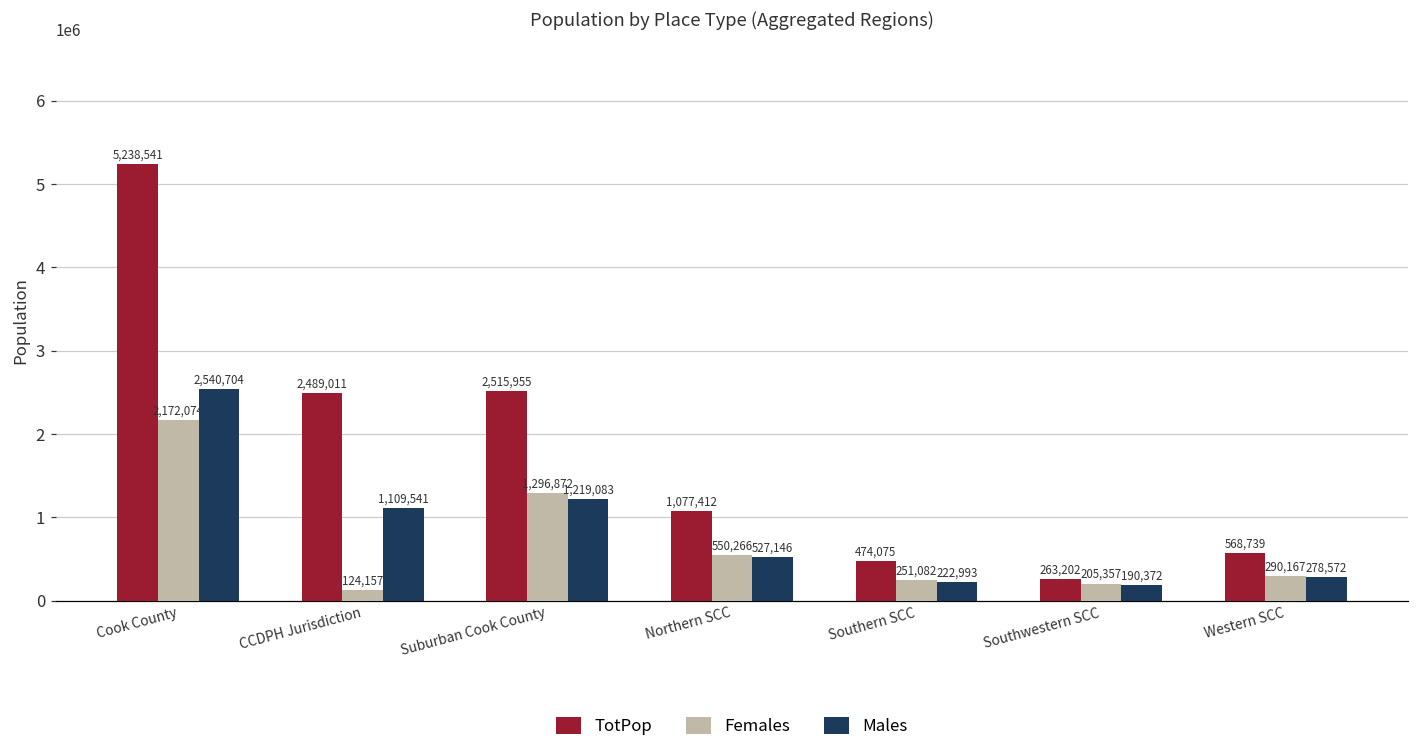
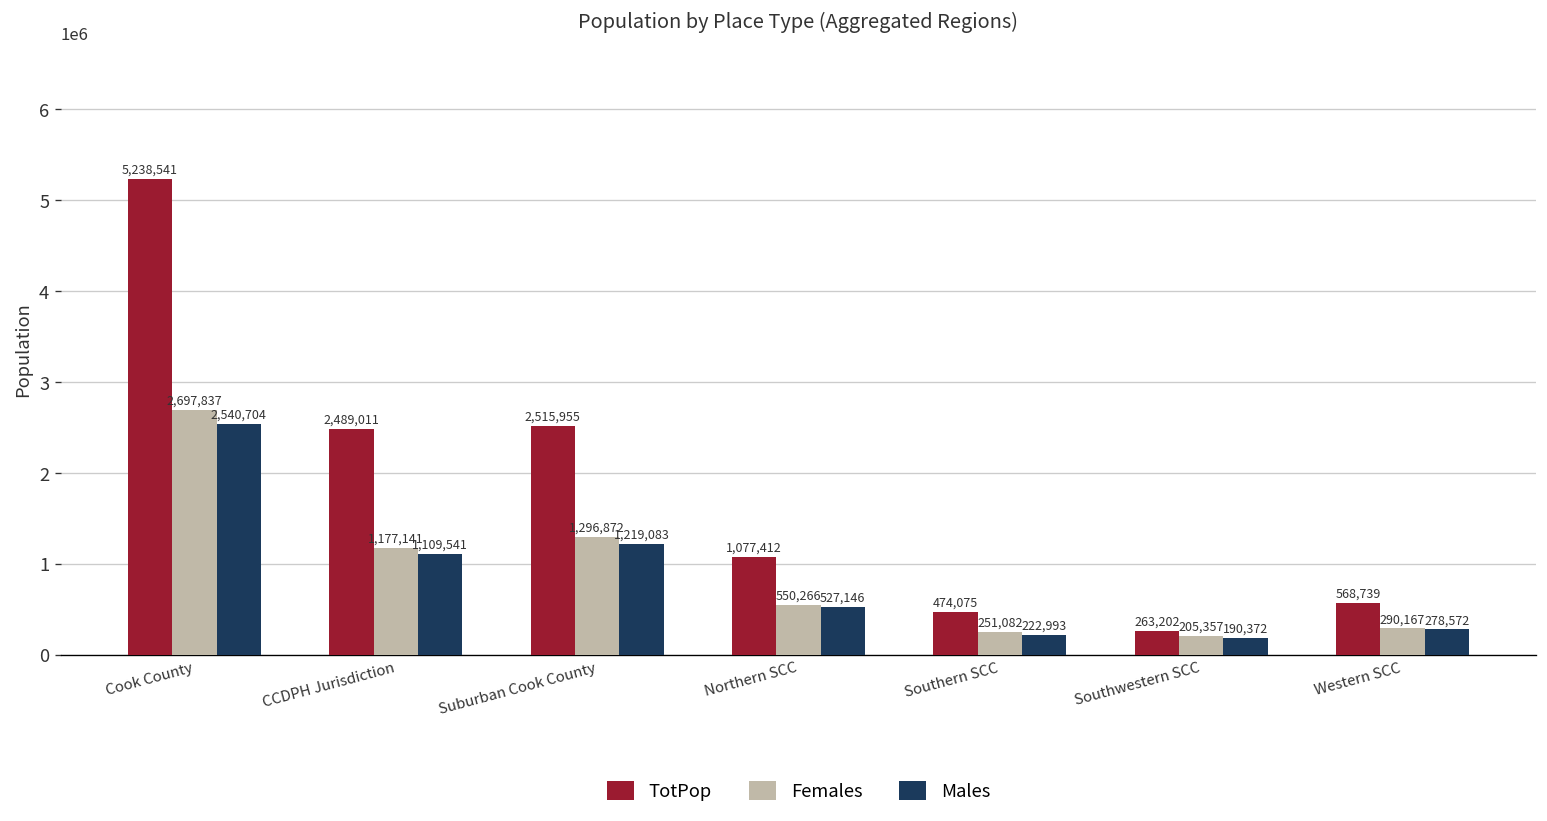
Females, Cook County: 2,172,074 -> 2,697,837
Females, CCDPH Jurisdiction: 124,157 -> 1,177,141
